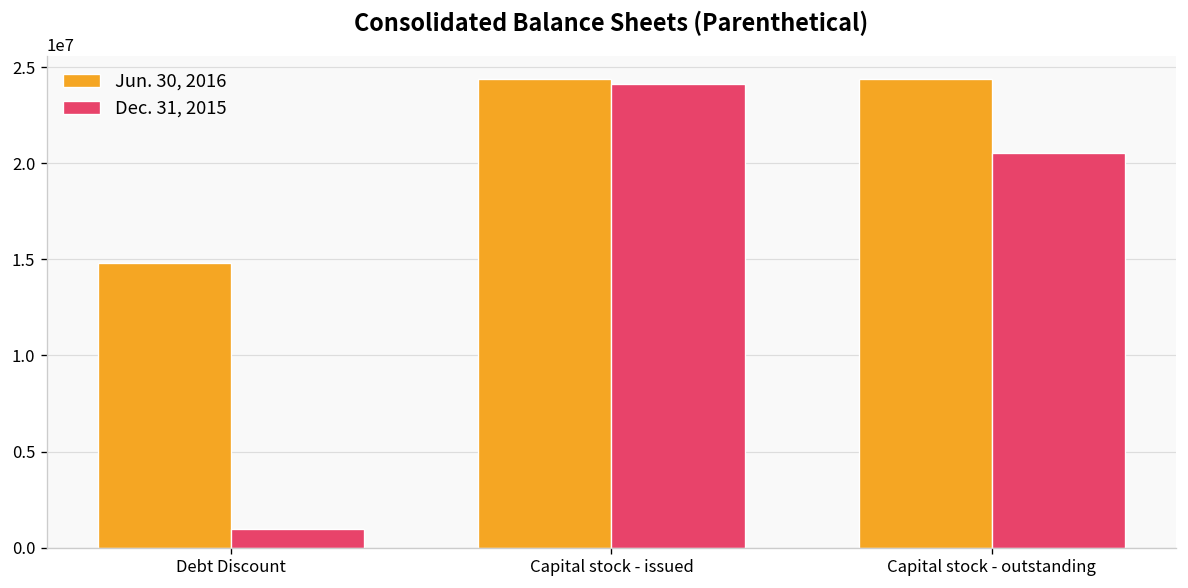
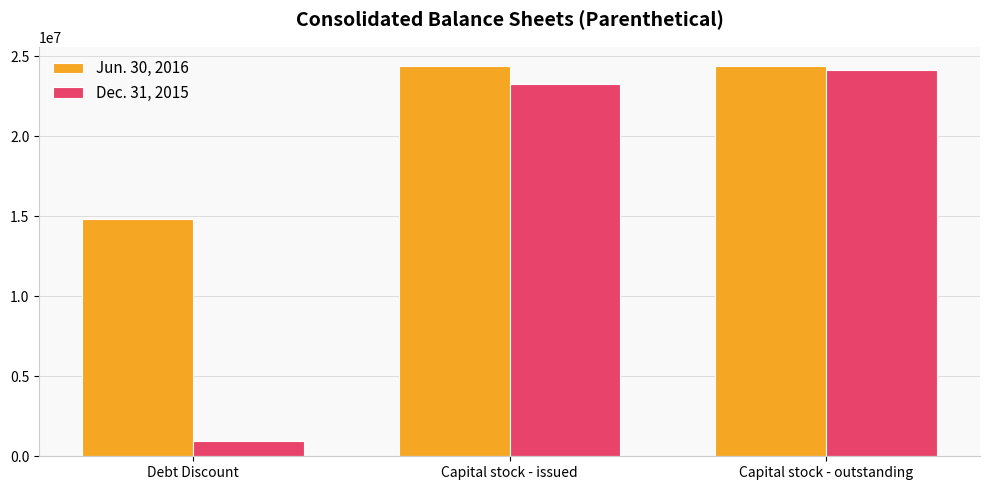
Dec. 31, 2015, Capital stock - issued: 24100000 -> 23300000
Dec. 31, 2015, Capital stock - outstanding: 20500000 -> 24100000
